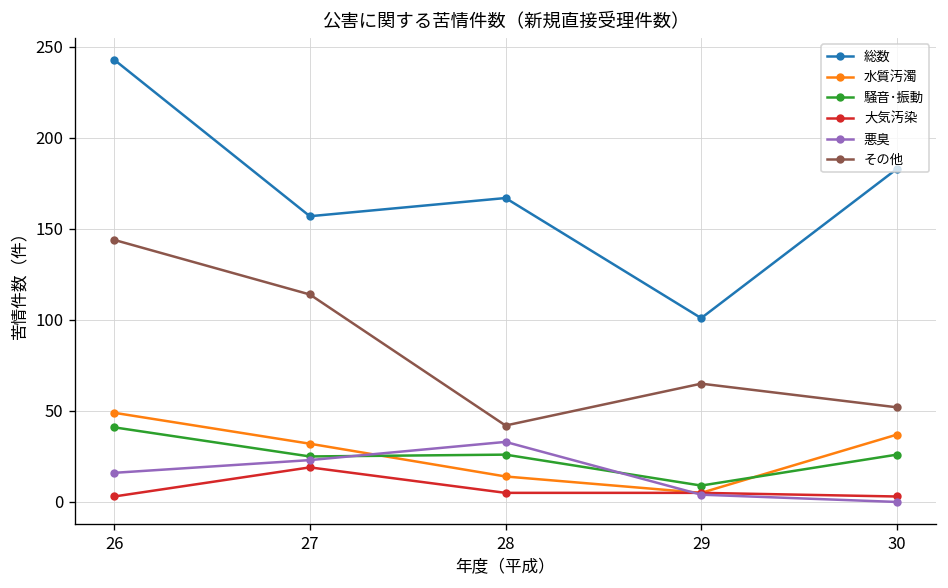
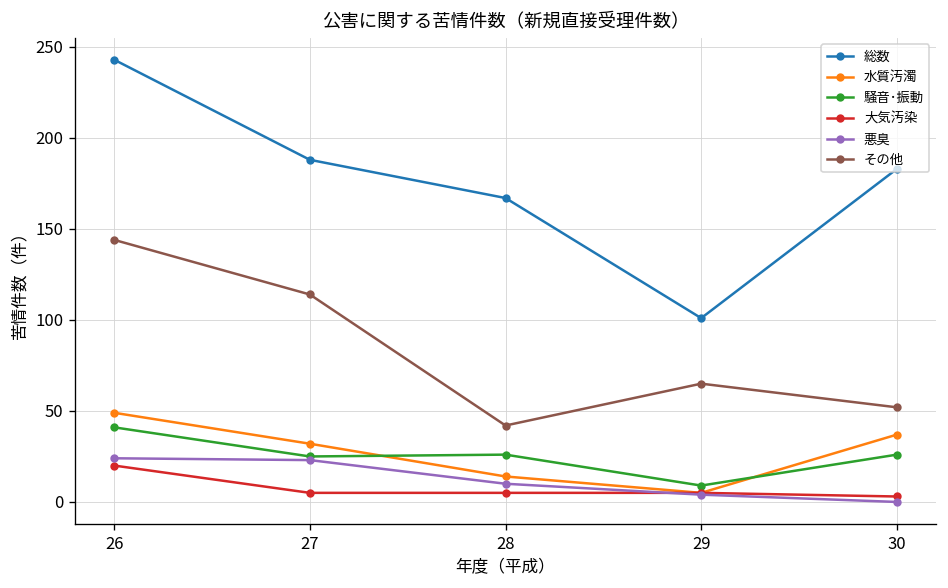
大気汚染, 26: 3 -> 20
悪臭, 26: 16 -> 24
総数, 27: 157 -> 188
大気汚染, 27: 19 -> 5
悪臭, 28: 33 -> 10
